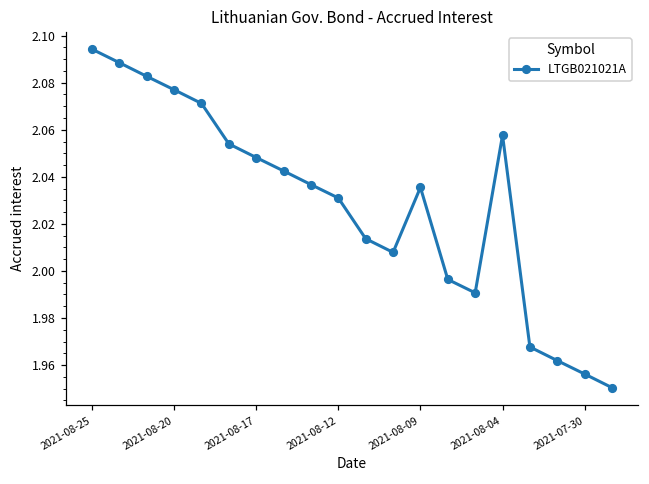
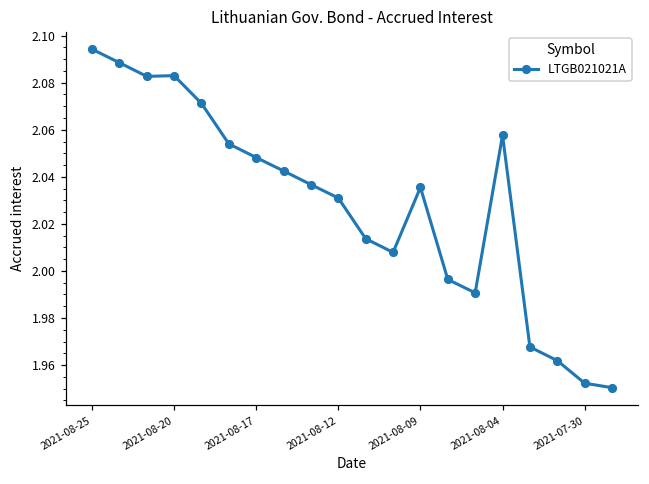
2021-08-20: 2.077 -> 2.083
2021-07-30: 1.956 -> 1.952
